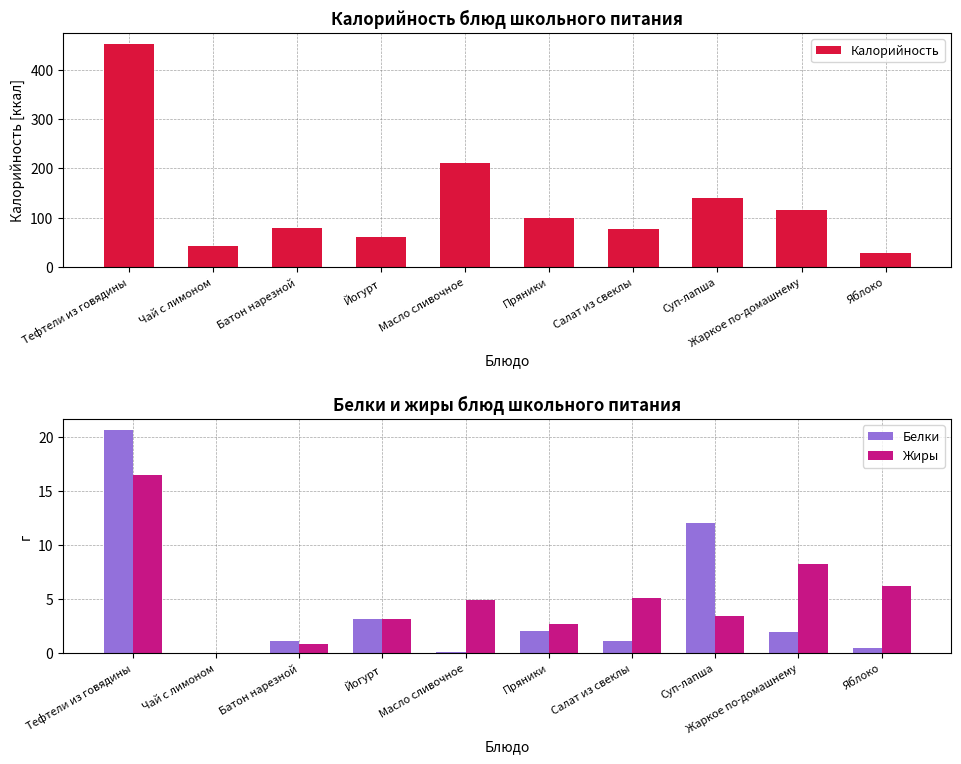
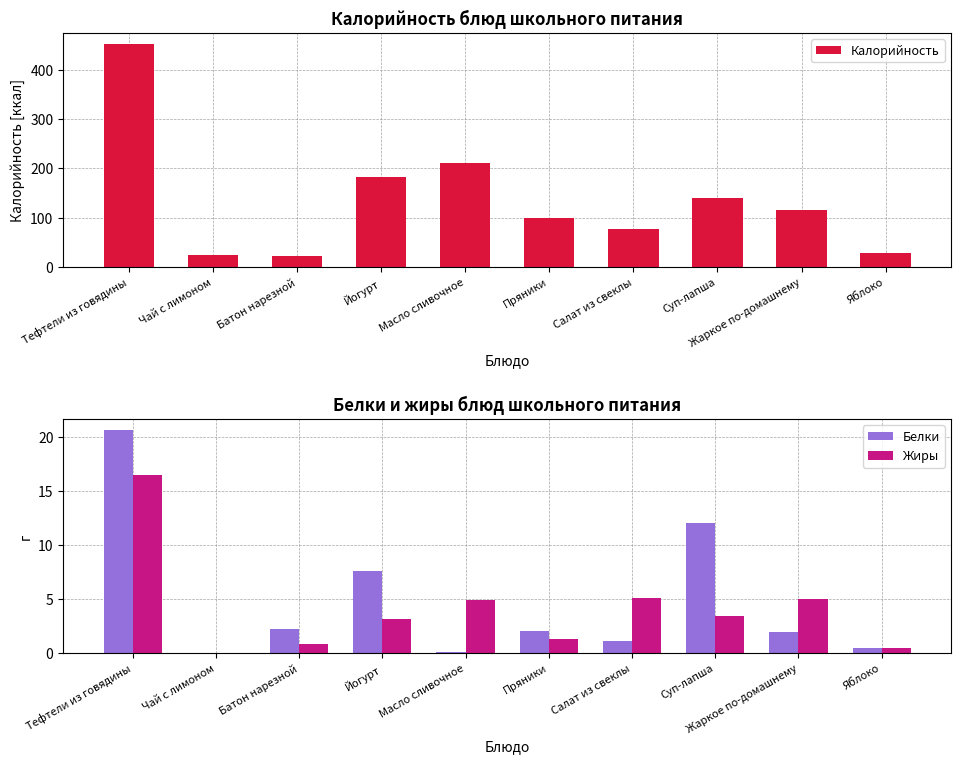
Калорийность блюд школьного питания, Чай с лимоном: 40 -> 20
Калорийность блюд школьного питания, Батон нарезной: 80 -> 20
Калорийность блюд школьного питания, Йогурт: 60 -> 180
Белки и жиры блюд школьного питания, Белки, Батон нарезной: 1.2 -> 2.3
Белки и жиры блюд школьного питания, Белки, Йогурт: 3.2 -> 7.6
Белки и жиры блюд школьного питания, Жиры, Пряники: 2.7 -> 1.4
Белки и жиры блюд школьного питания, Жиры, Жаркое по-домашнему: 8.2 -> 5.0
Белки и жиры блюд школьного питания, Жиры, Яблоко: 6.2 -> 0.5
